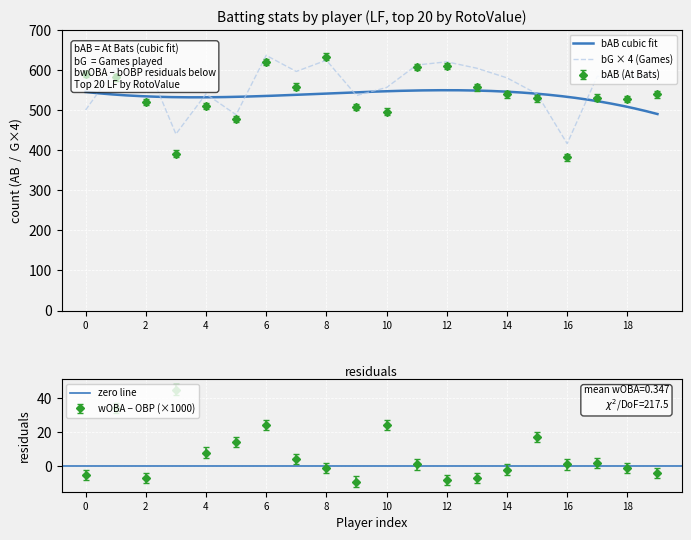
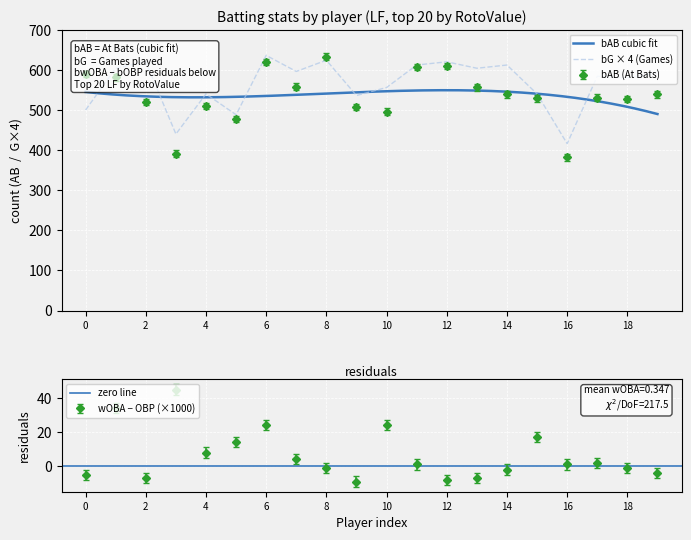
Batting stats by player (LF, top 20 by RotoValue), bG × 4 (Games), 14: 580 -> 610
